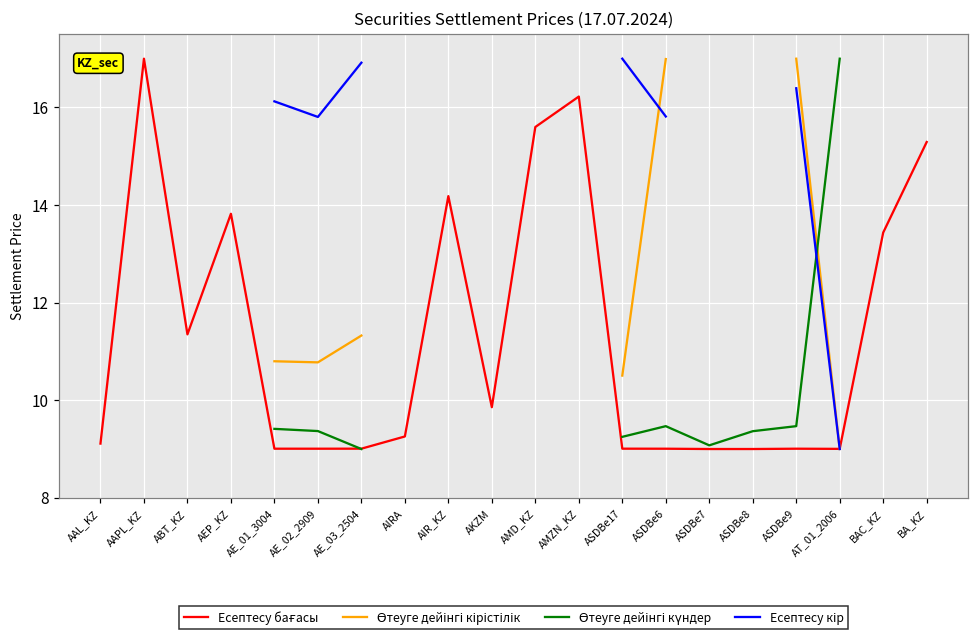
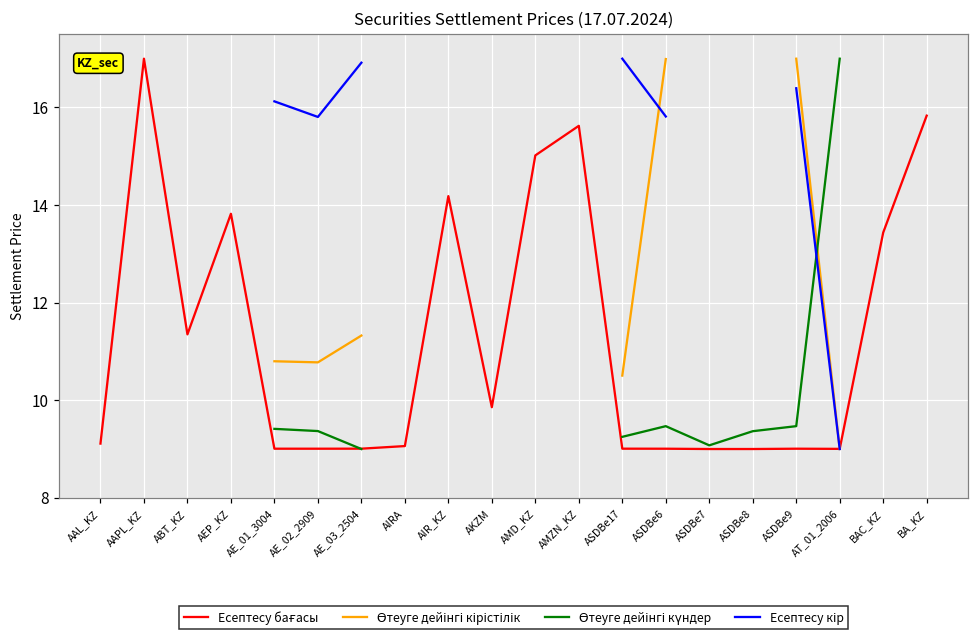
Есептесу бағасы, AIRA: 9.3 -> 9.1
Есептесу бағасы, AMD_KZ: 15.6 -> 15.0
Есептесу бағасы, AMZN_KZ: 16.2 -> 15.6
Есептесу бағасы, BA_KZ: 15.3 -> 15.8
